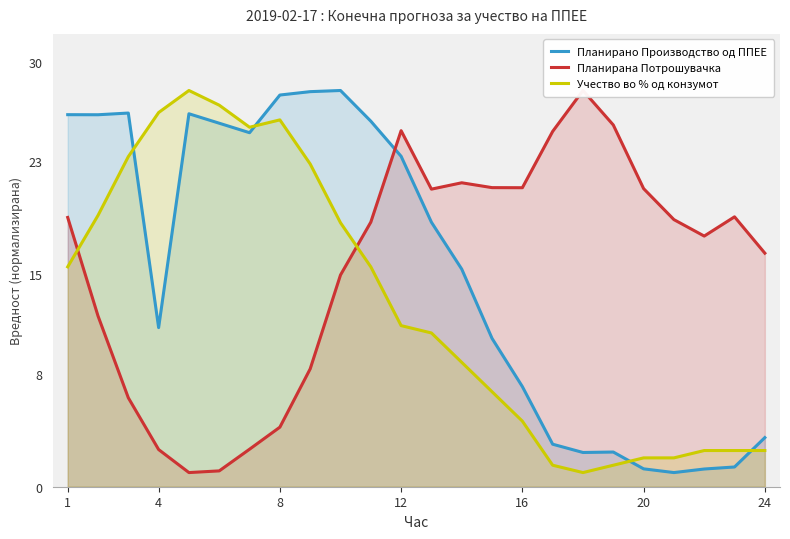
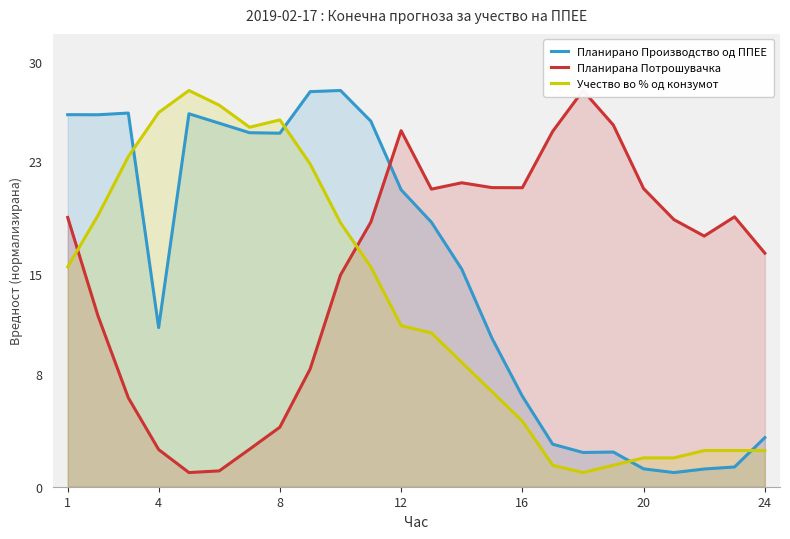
Планирано Производство од ППЕЕ, 8: 27.7 -> 25.0
Планирано Производство од ППЕЕ, 12: 23.4 -> 21.0
Планирано Производство од ППЕЕ, 16: 7.1 -> 6.4
